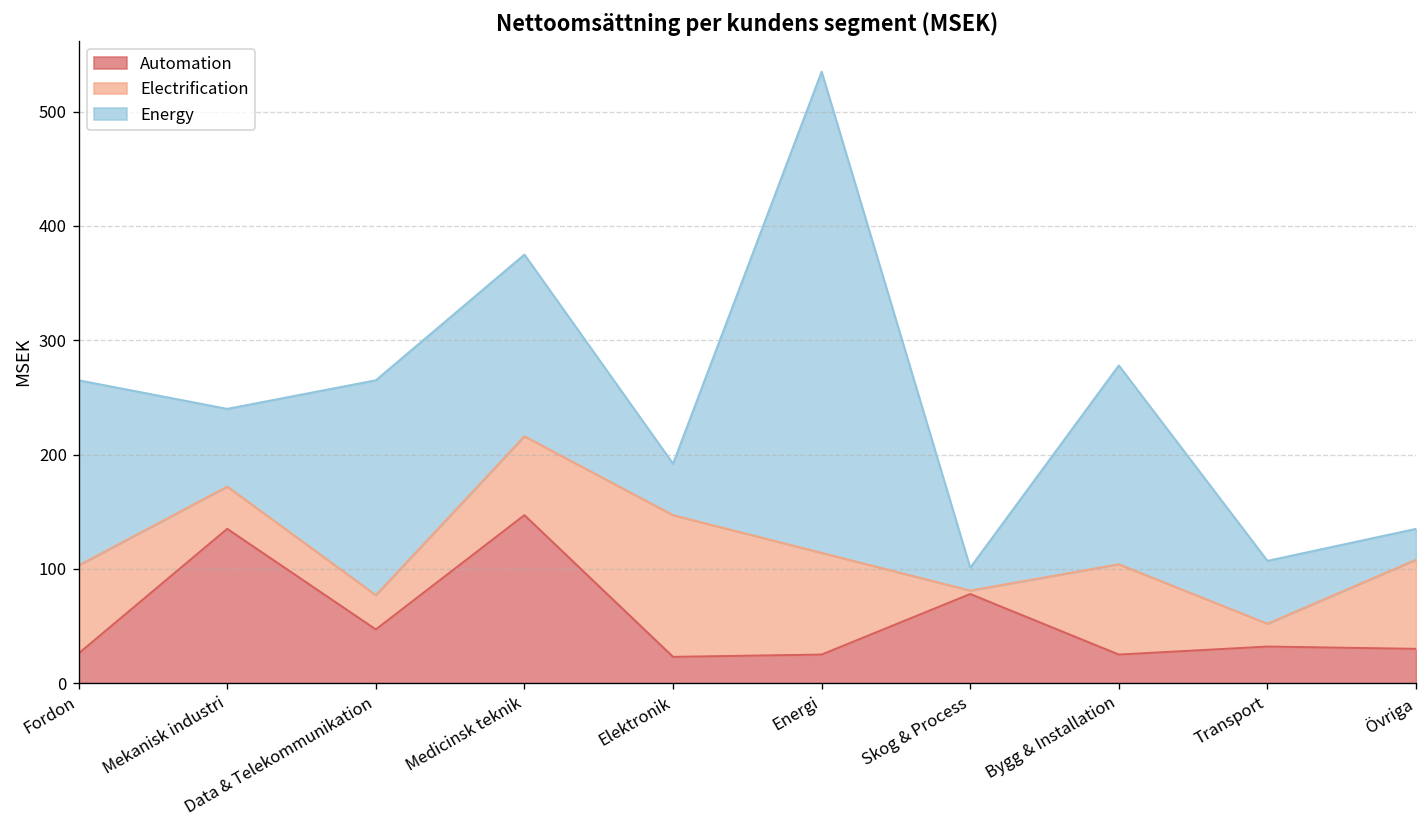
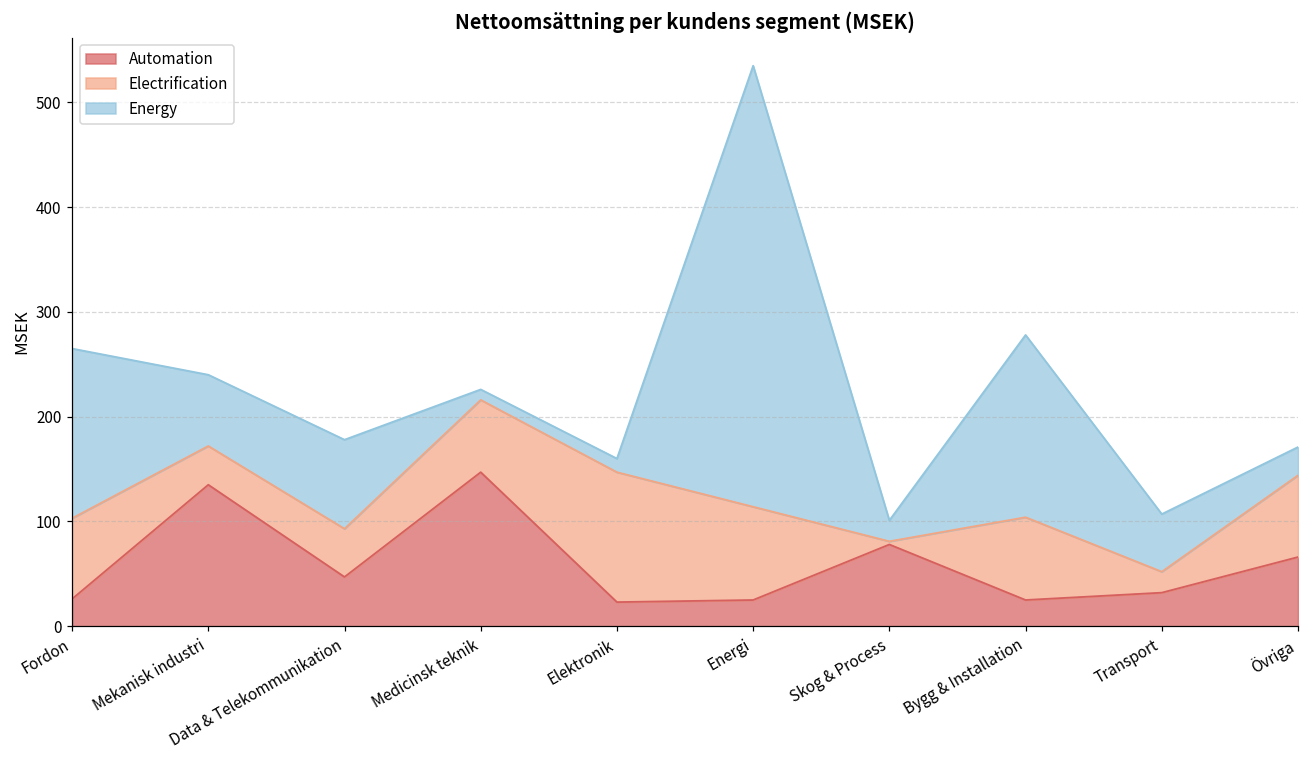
Electrification, Data & Telekommunikation: 30 -> 50
Energy, Data & Telekommunikation: 190 -> 90
Energy, Medicinsk teknik: 160 -> 10
Energy, Elektronik: 50 -> 10
Automation, Övriga: 30 -> 70
